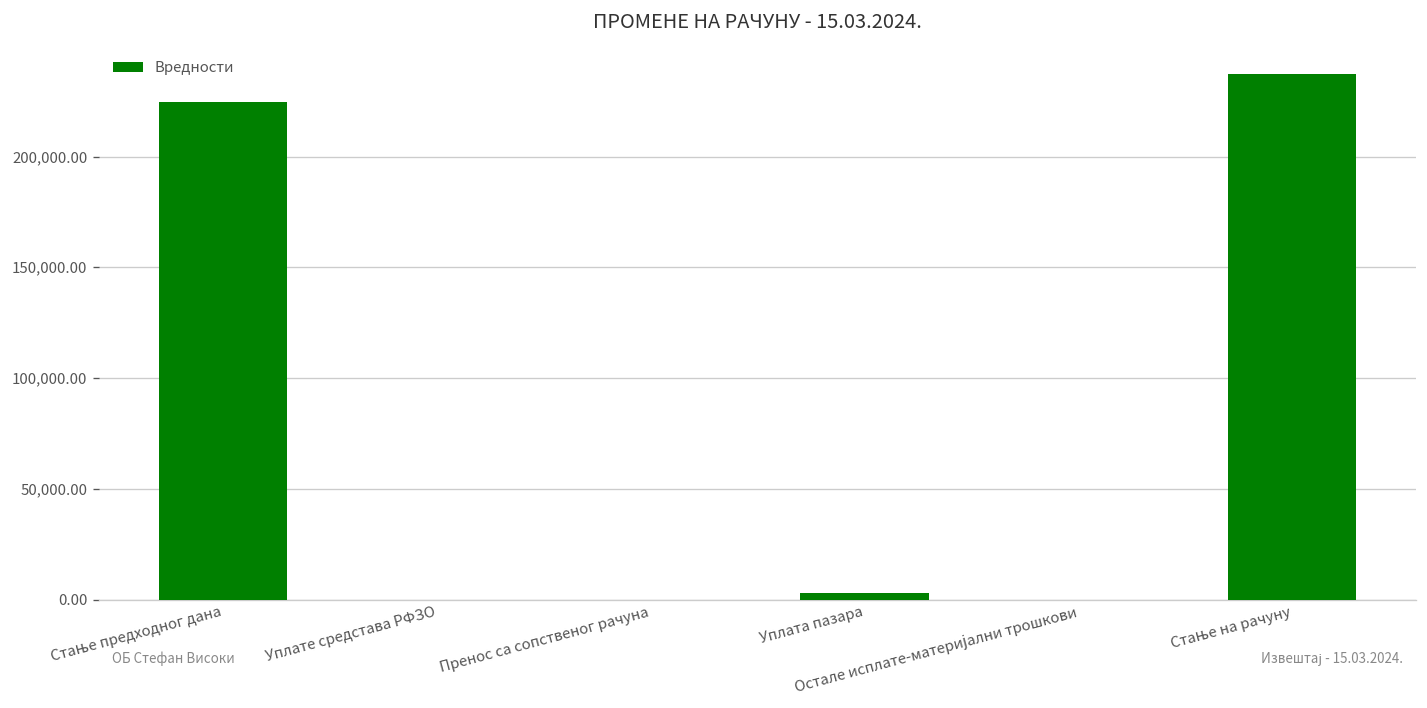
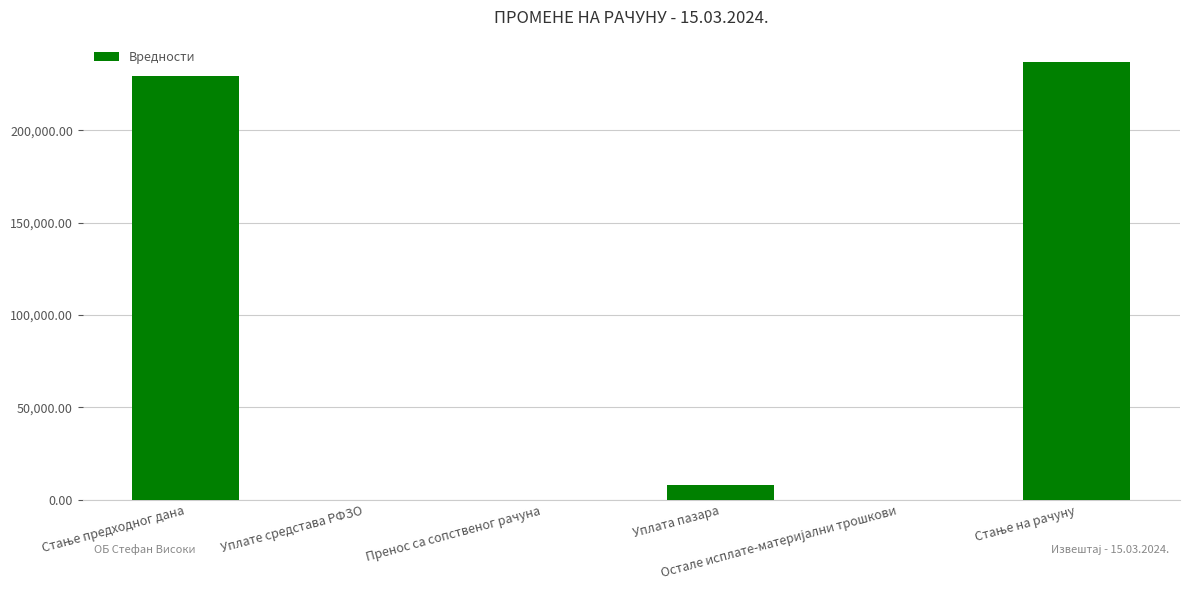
Стање предходног дана: 225,000 -> 230,000
Уплата пазара: 3,000 -> 8,000
